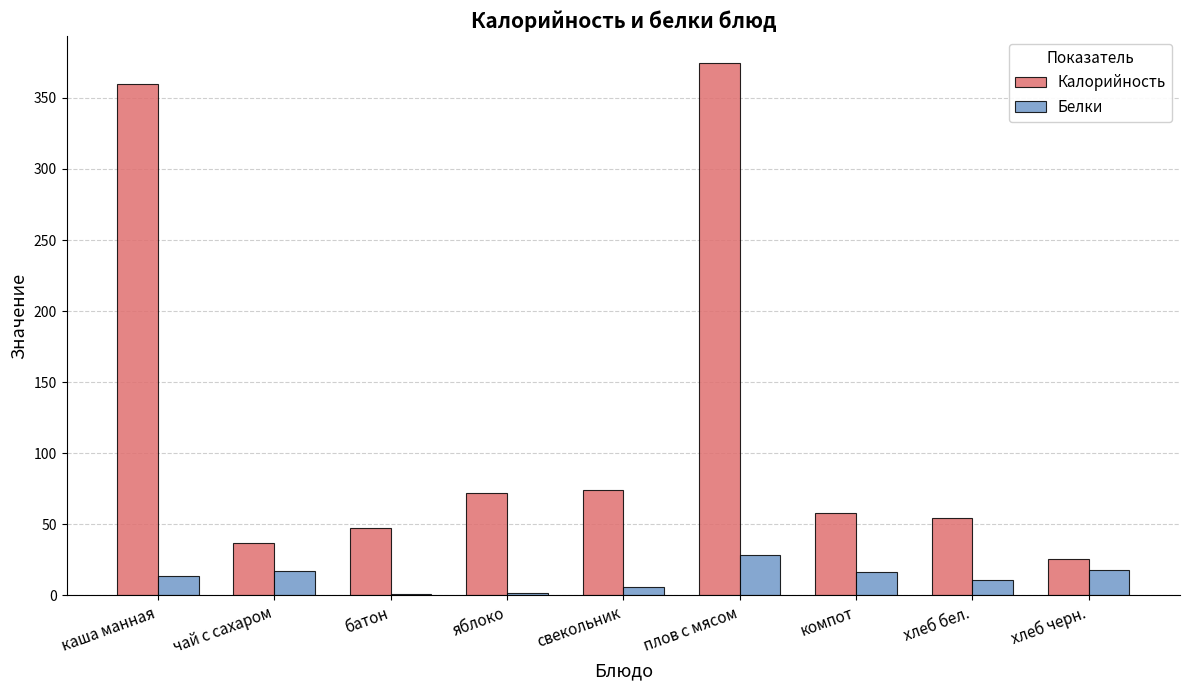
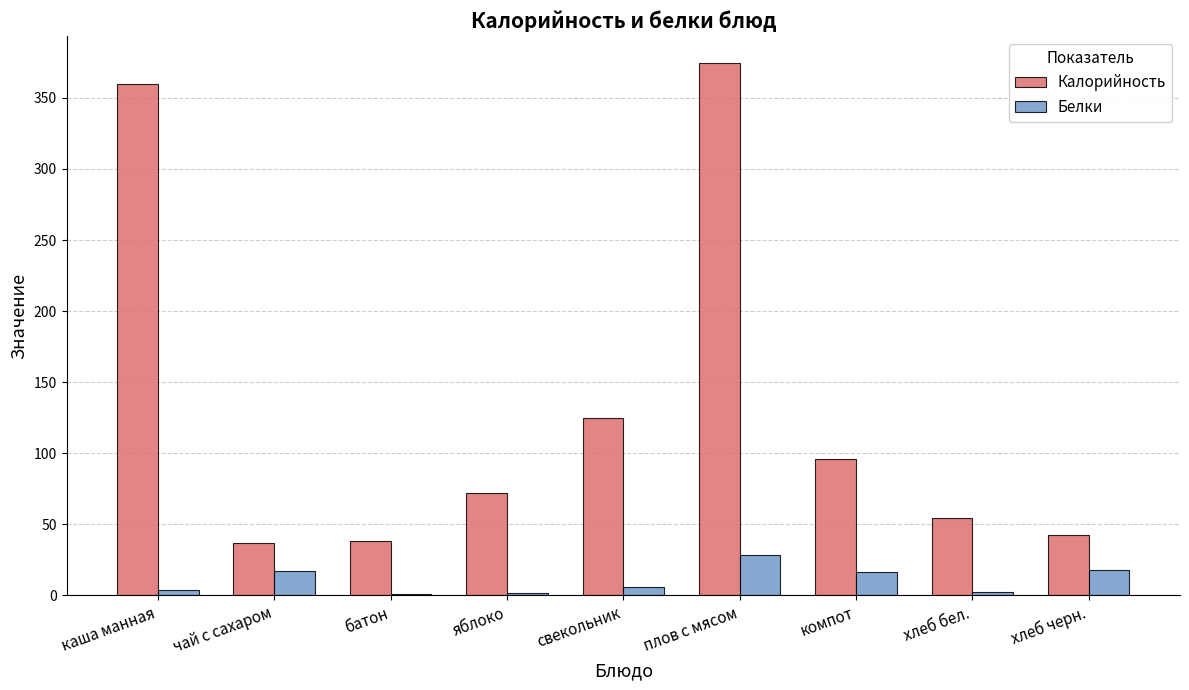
Белки, каша манная: 13 -> 4
Калорийность, батон: 48 -> 39
Калорийность, свекольник: 74 -> 125
Калорийность, компот: 58 -> 96
Белки, хлеб бел.: 11 -> 2
Калорийность, хлеб черн.: 26 -> 42
